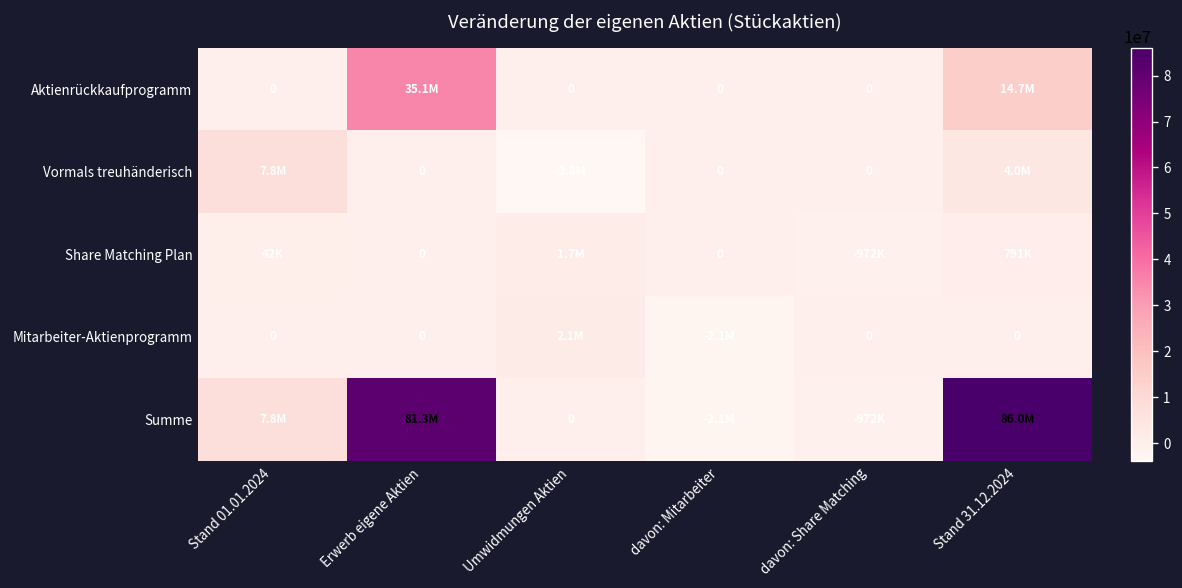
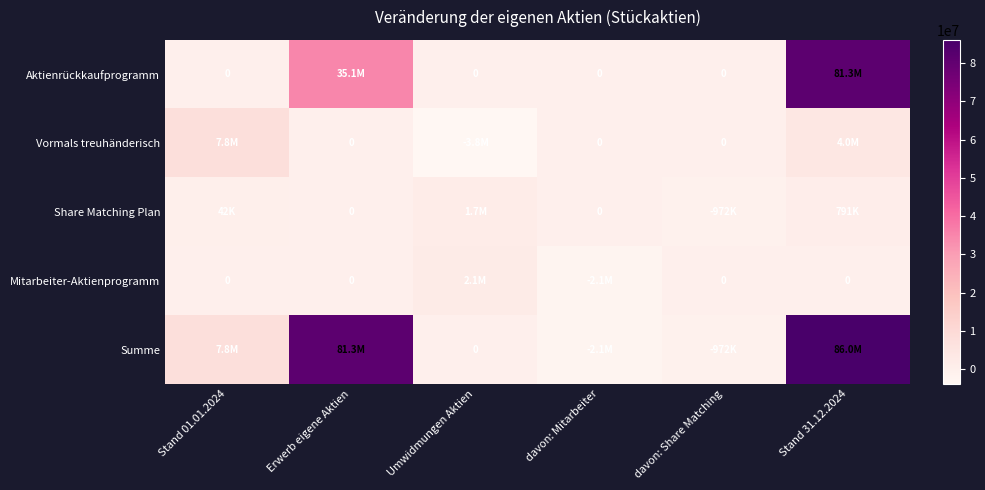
Aktienrückkaufprogramm, Stand 31.12.2024: 14.7M -> 81.3M
